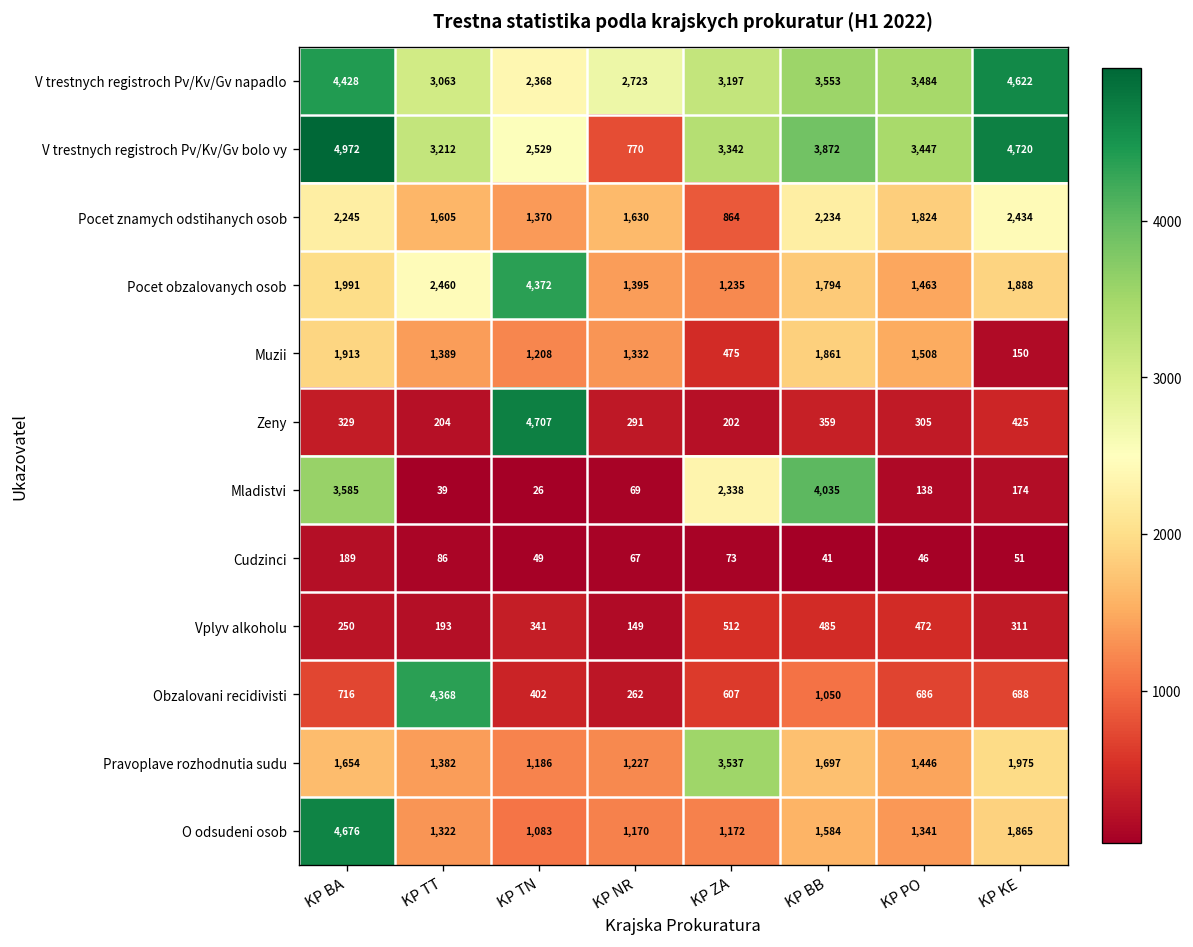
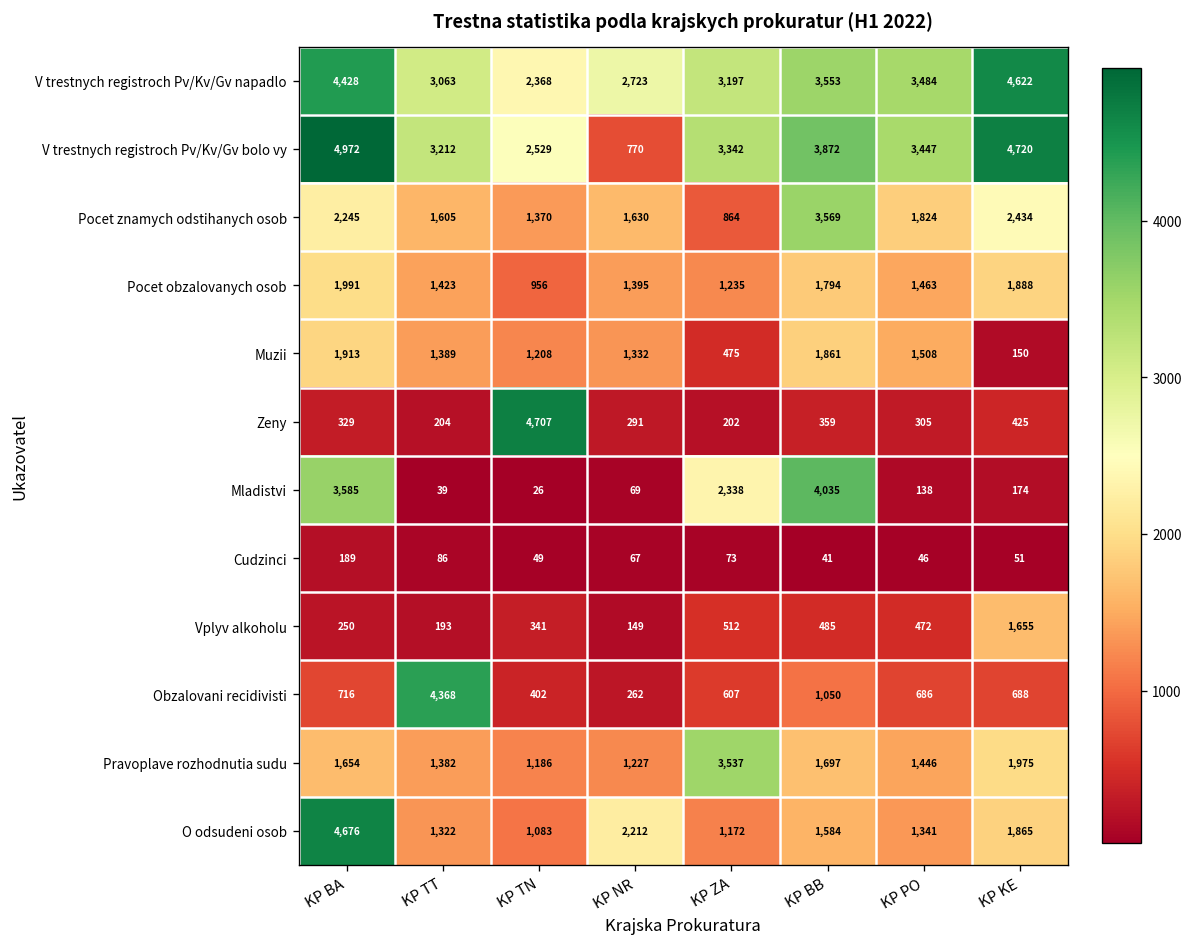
Pocet znamych odstihanych osob, KP BB: 2,234 -> 3,569
Pocet obzalovanych osob, KP TT: 2,460 -> 1,423
Pocet obzalovanych osob, KP TN: 4,372 -> 956
Vplyv alkoholu, KP KE: 311 -> 1,655
O odsudeni osob, KP NR: 1,170 -> 2,212
